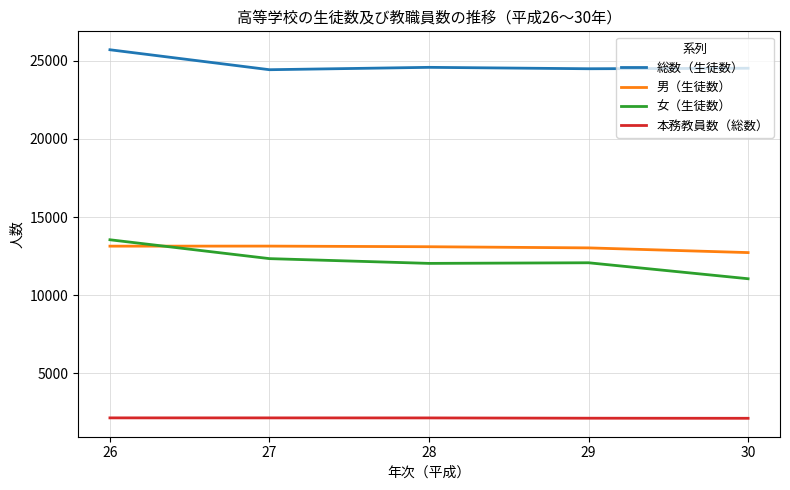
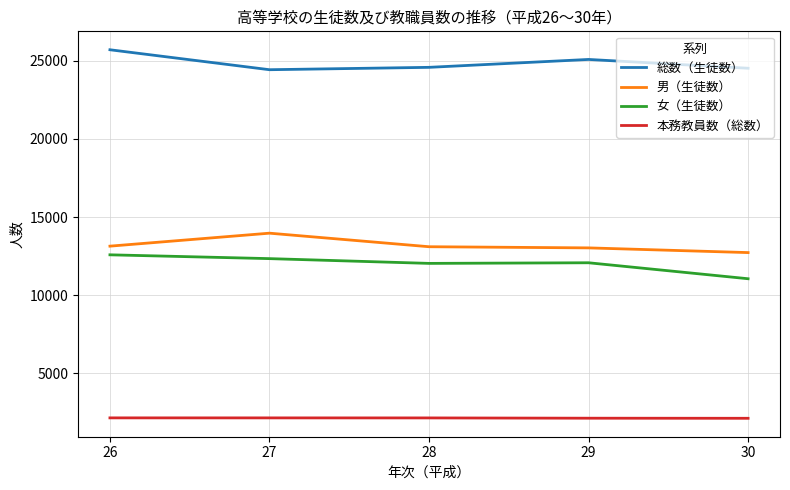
女（生徒数）, 26: 13500 -> 12600
男（生徒数）, 27: 13100 -> 14000
総数（生徒数）, 29: 24500 -> 25100
